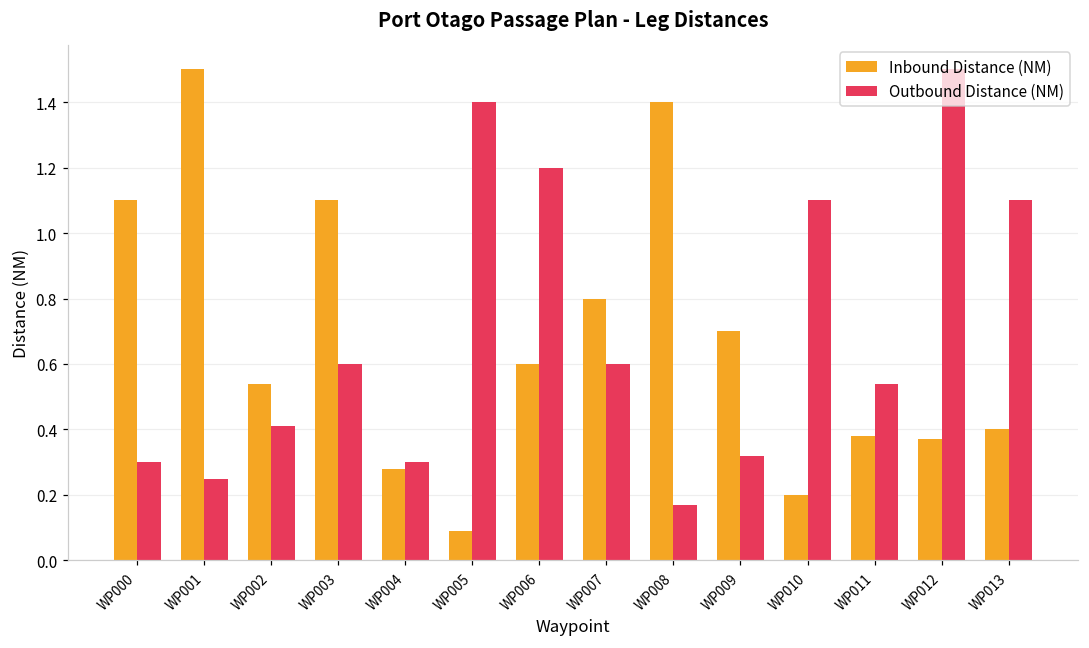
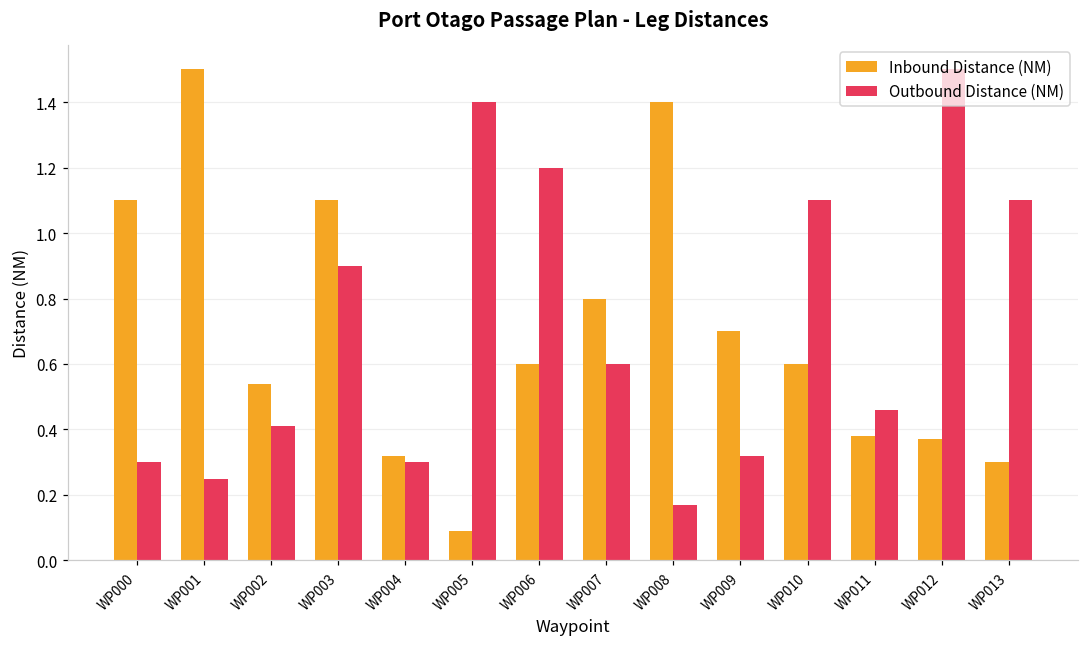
Outbound Distance (NM), WP003: 0.6 -> 0.9
Inbound Distance (NM), WP004: 0.28 -> 0.32
Inbound Distance (NM), WP010: 0.2 -> 0.6
Outbound Distance (NM), WP011: 0.54 -> 0.46
Inbound Distance (NM), WP013: 0.4 -> 0.3
